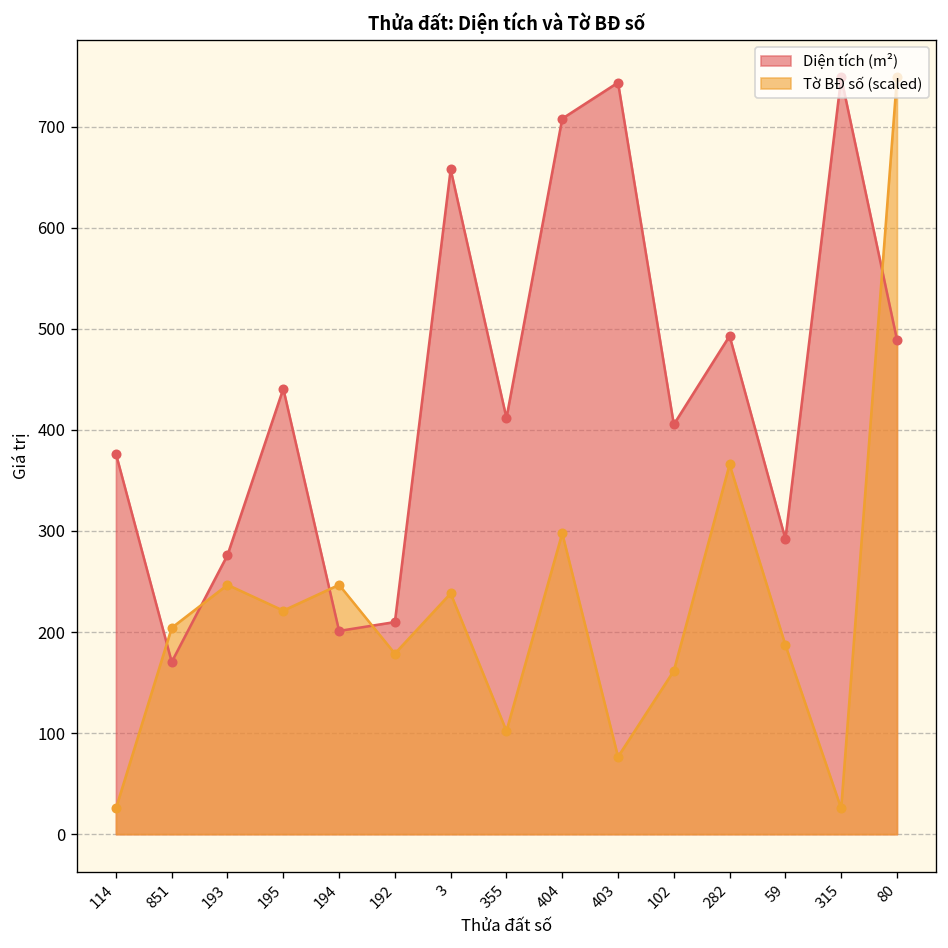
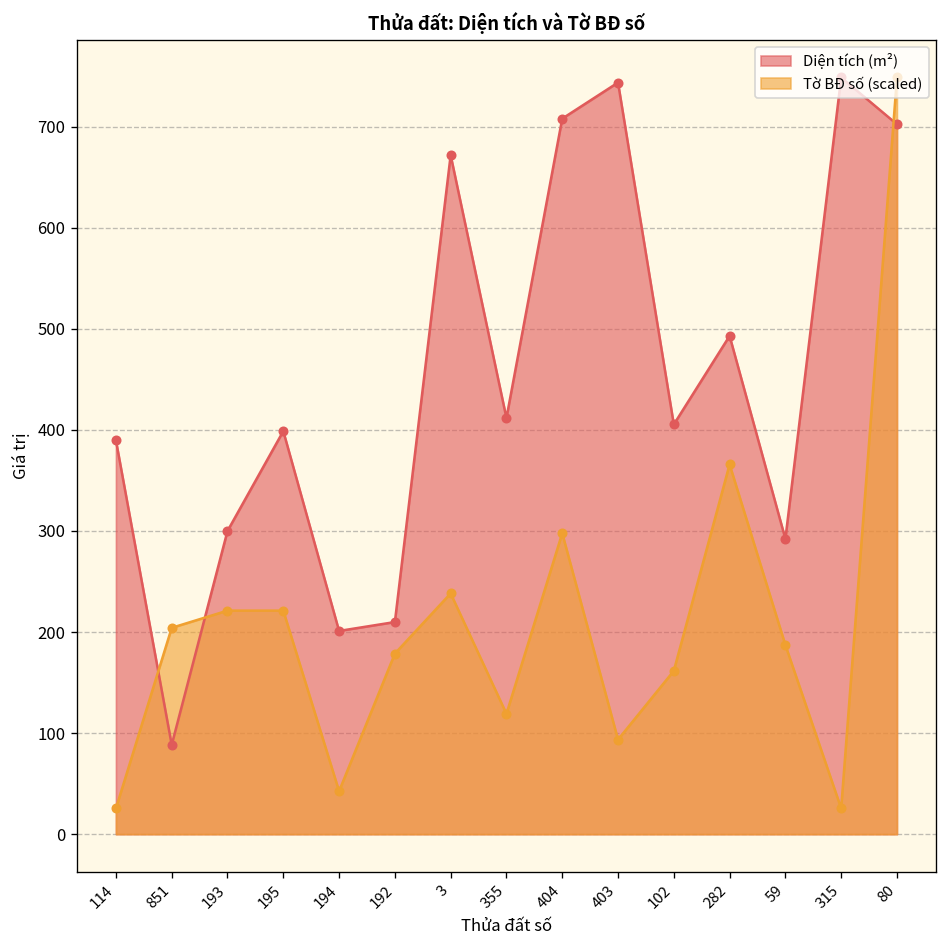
Diện tích (m²), 114: 380 -> 390
Diện tích (m²), 851: 170 -> 90
Diện tích (m²), 193: 280 -> 300
Tờ BĐ số (scaled), 193: 250 -> 220
Diện tích (m²), 195: 440 -> 400
Tờ BĐ số (scaled), 194: 250 -> 40
Diện tích (m²), 3: 660 -> 670
Tờ BĐ số (scaled), 355: 100 -> 120
Tờ BĐ số (scaled), 403: 80 -> 90
Diện tích (m²), 80: 490 -> 700
